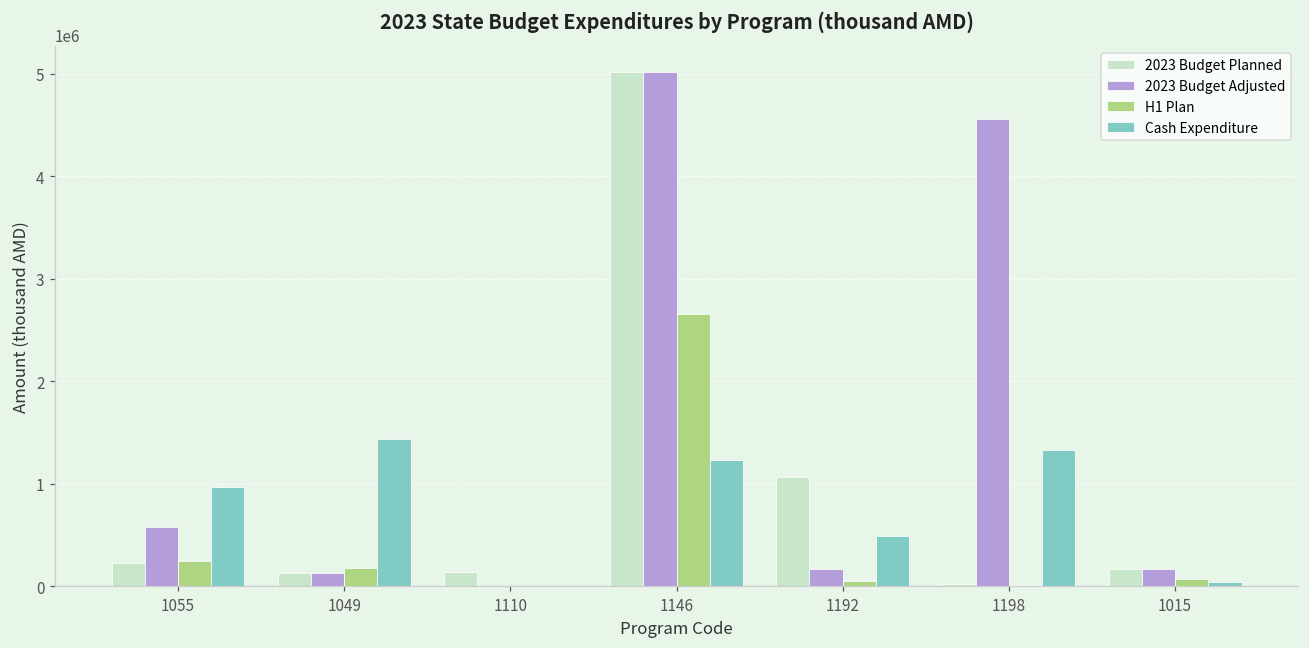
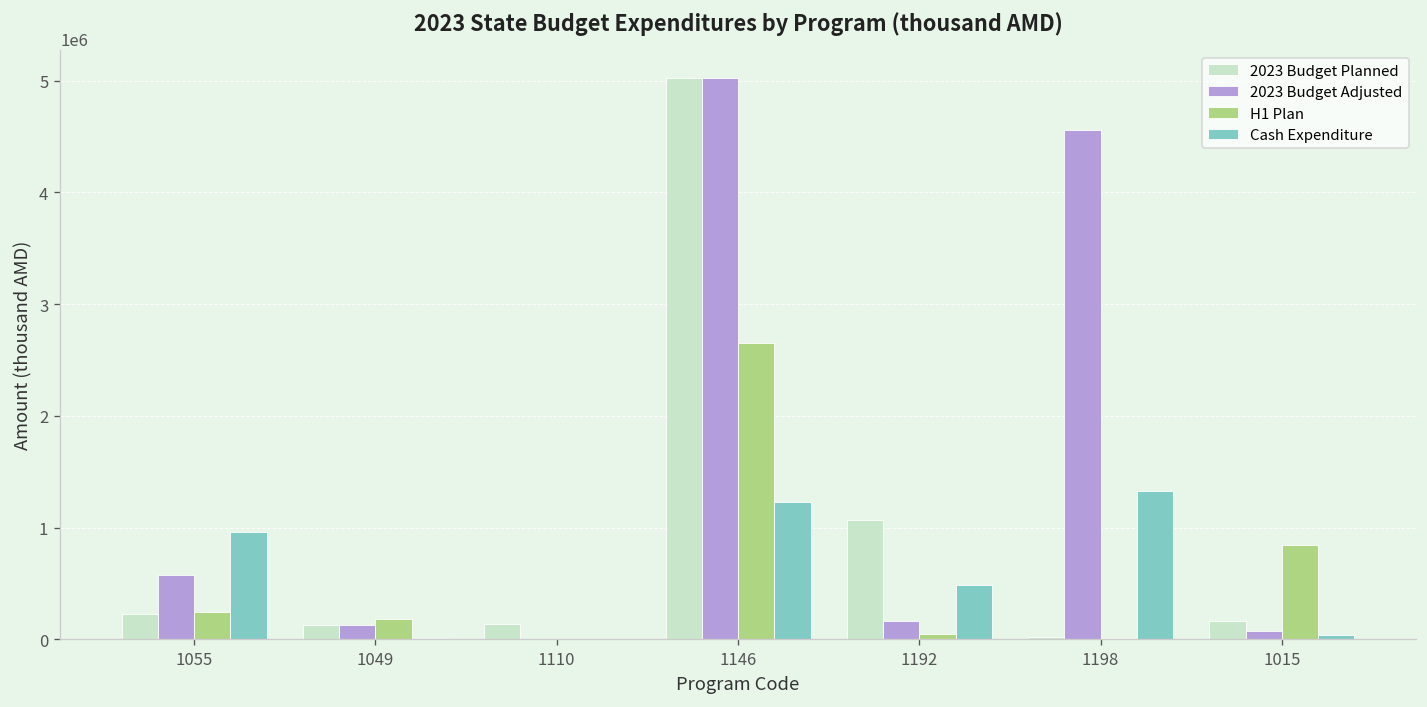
Cash Expenditure, 1049: 1400000 -> 0
2023 Budget Adjusted, 1015: 200000 -> 100000
H1 Plan, 1015: 100000 -> 800000
